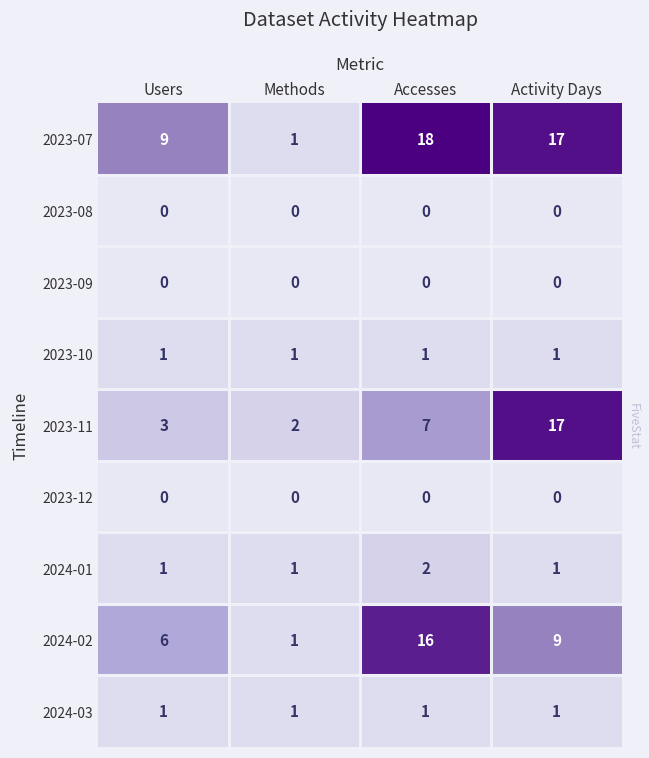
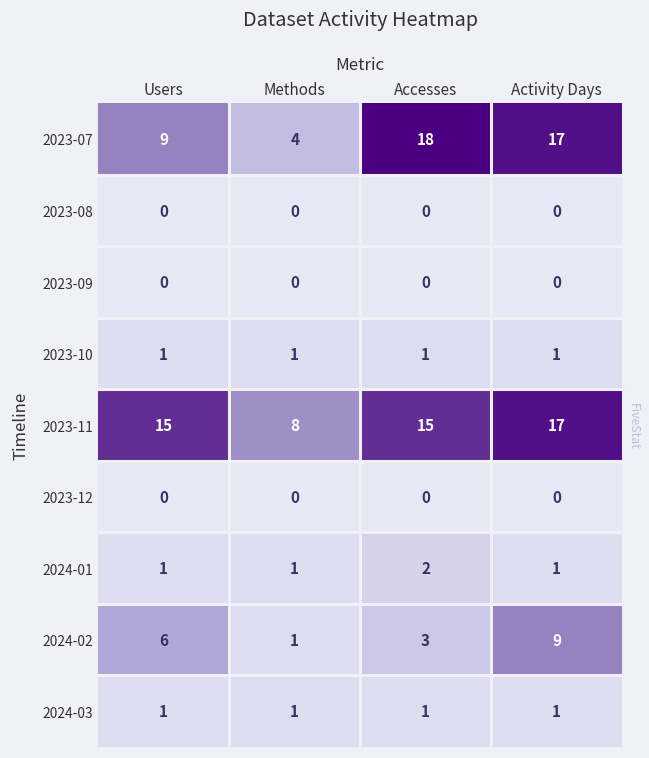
2023-07, Methods: 1 -> 4
2023-11, Users: 3 -> 15
2023-11, Methods: 2 -> 8
2023-11, Accesses: 7 -> 15
2024-02, Accesses: 16 -> 3
